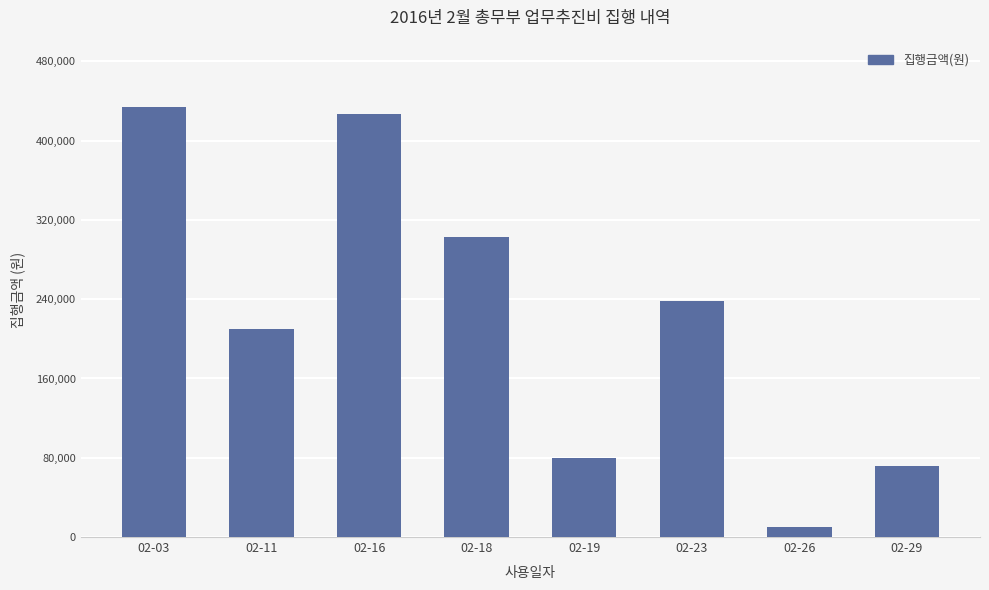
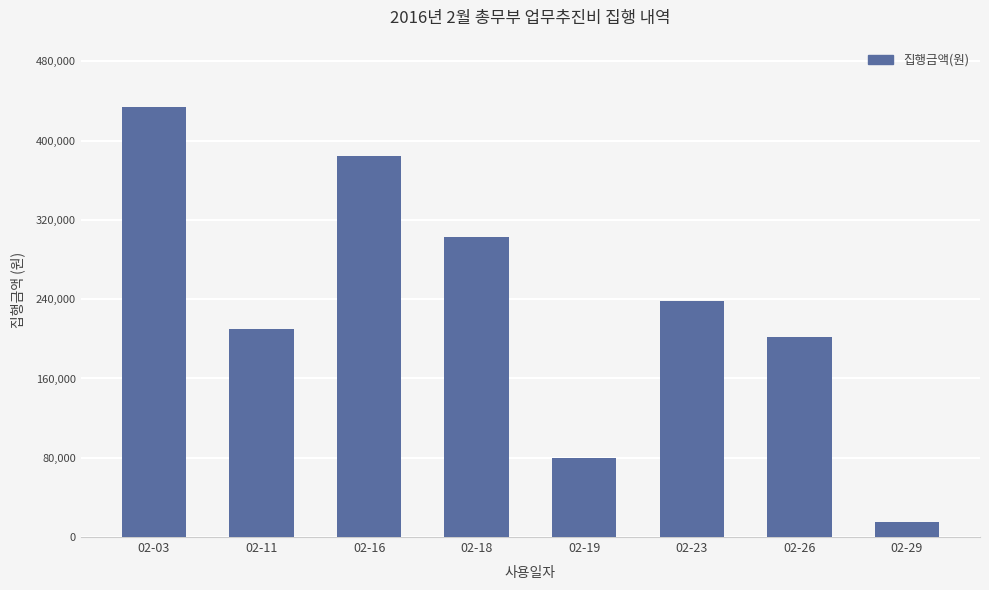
02-16: 430,000 -> 390,000
02-26: 10,000 -> 200,000
02-29: 70,000 -> 10,000
